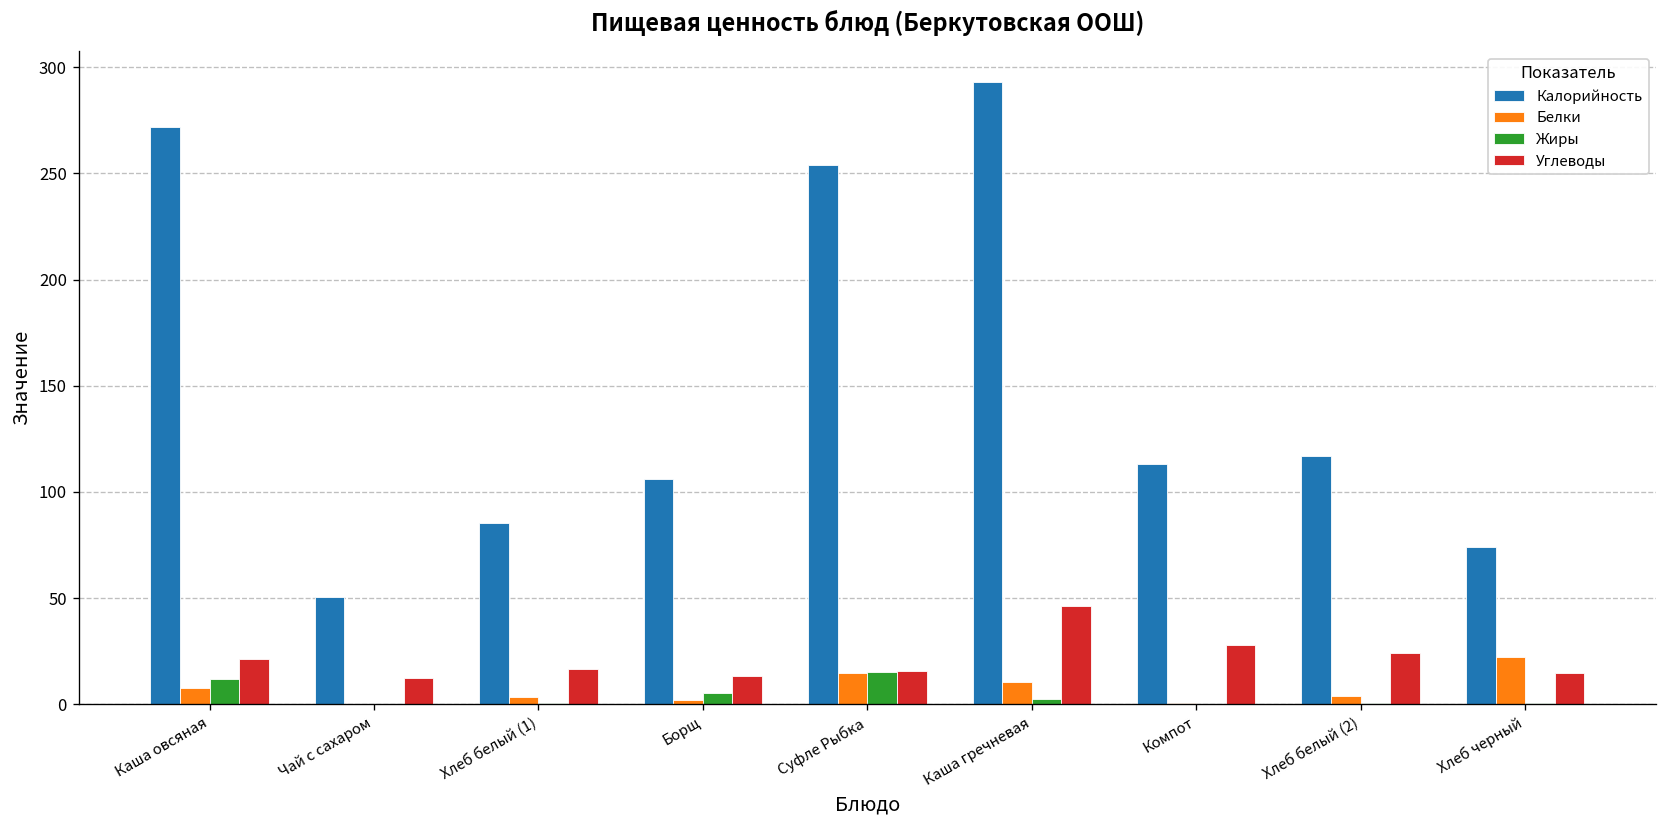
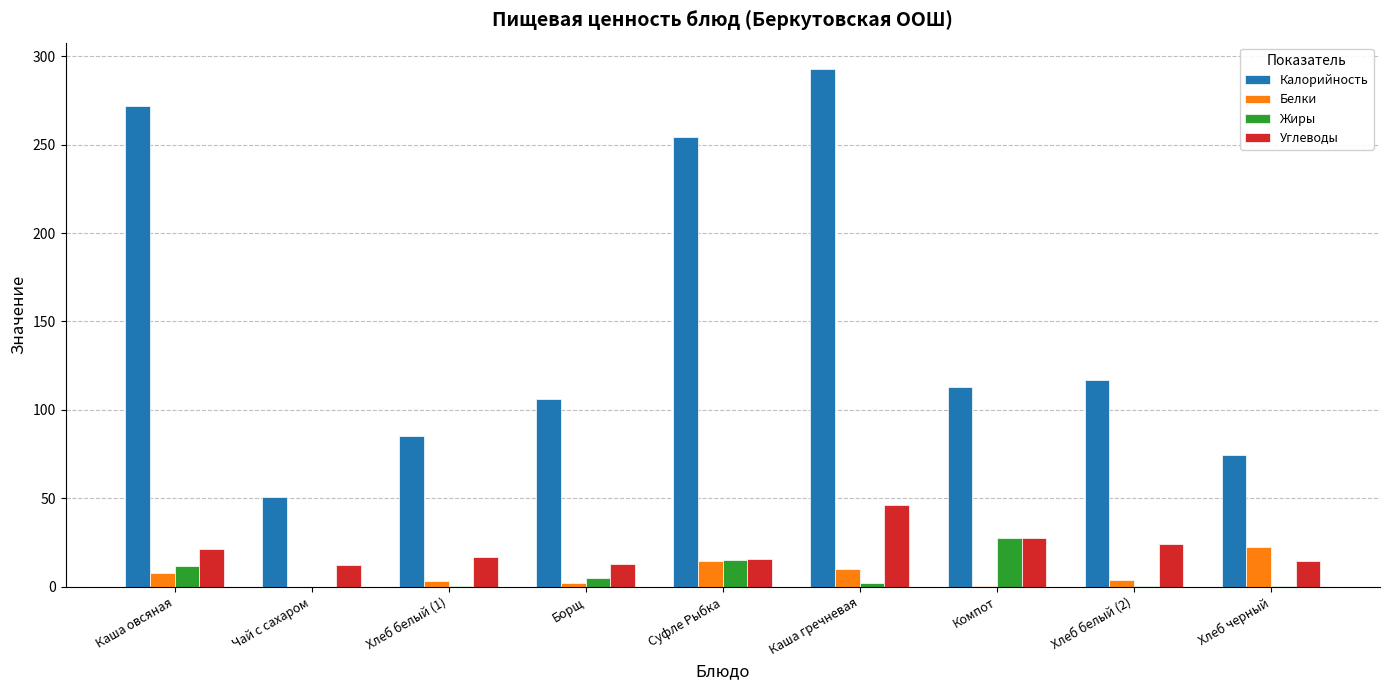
Жиры, Компот: 0 -> 27
